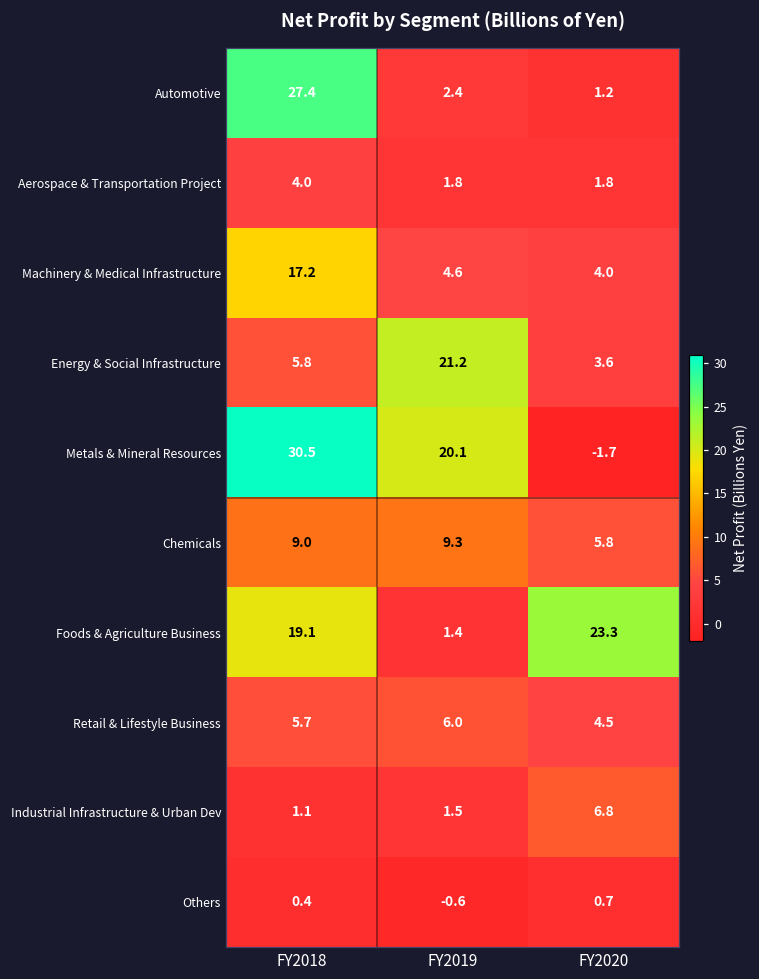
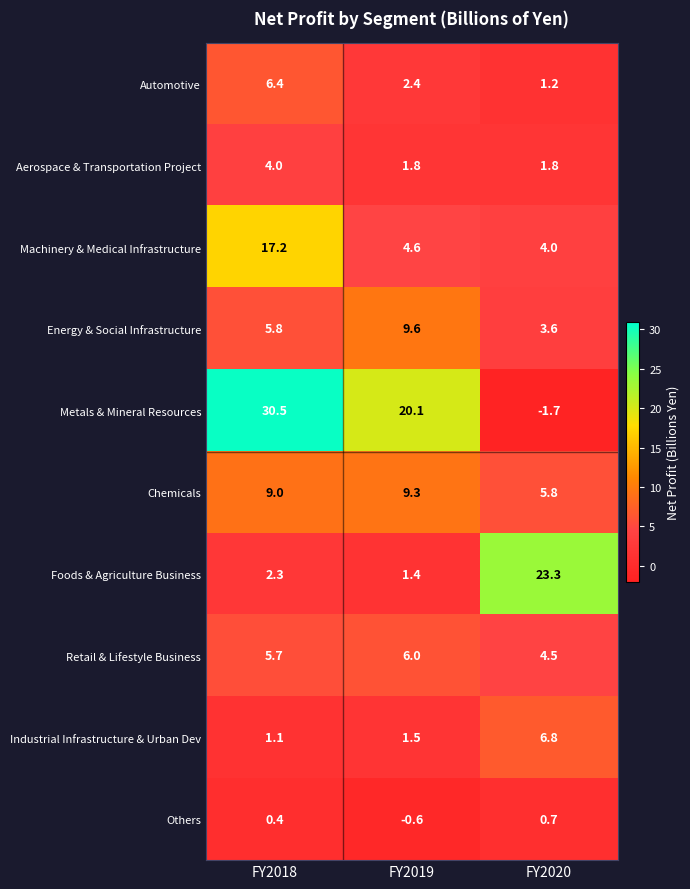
Automotive, FY2018: 27.4 -> 6.4
Energy & Social Infrastructure, FY2019: 21.2 -> 9.6
Foods & Agriculture Business, FY2018: 19.1 -> 2.3
